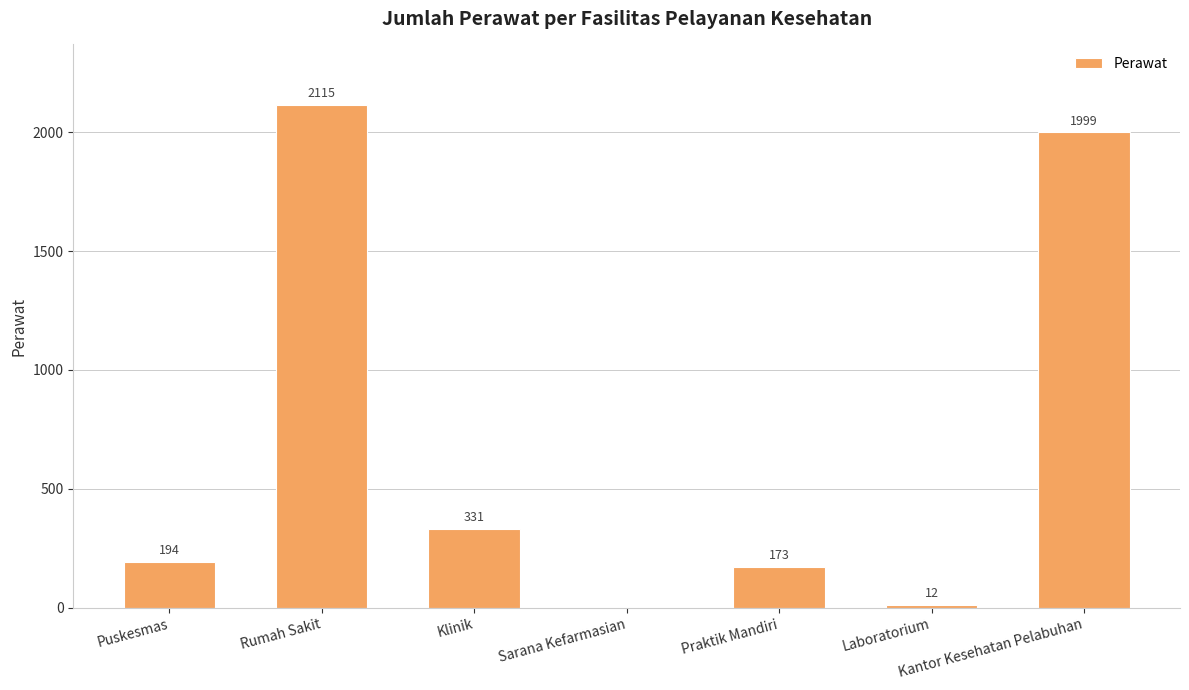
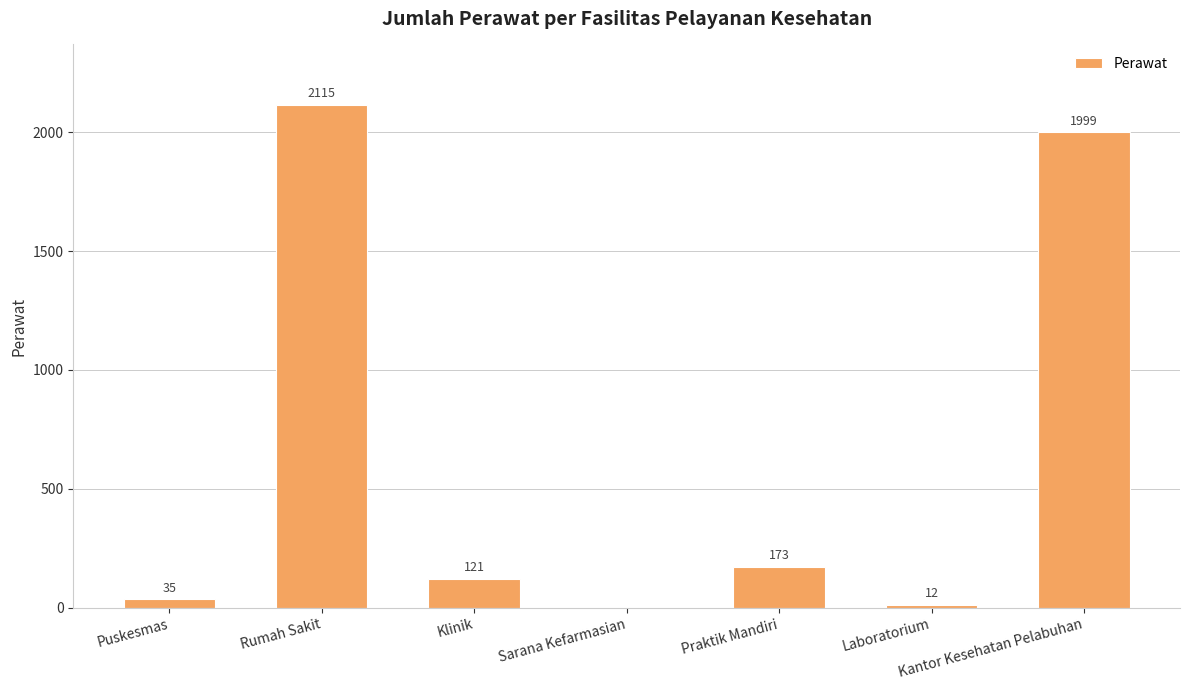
Puskesmas: 194 -> 35
Klinik: 331 -> 121
